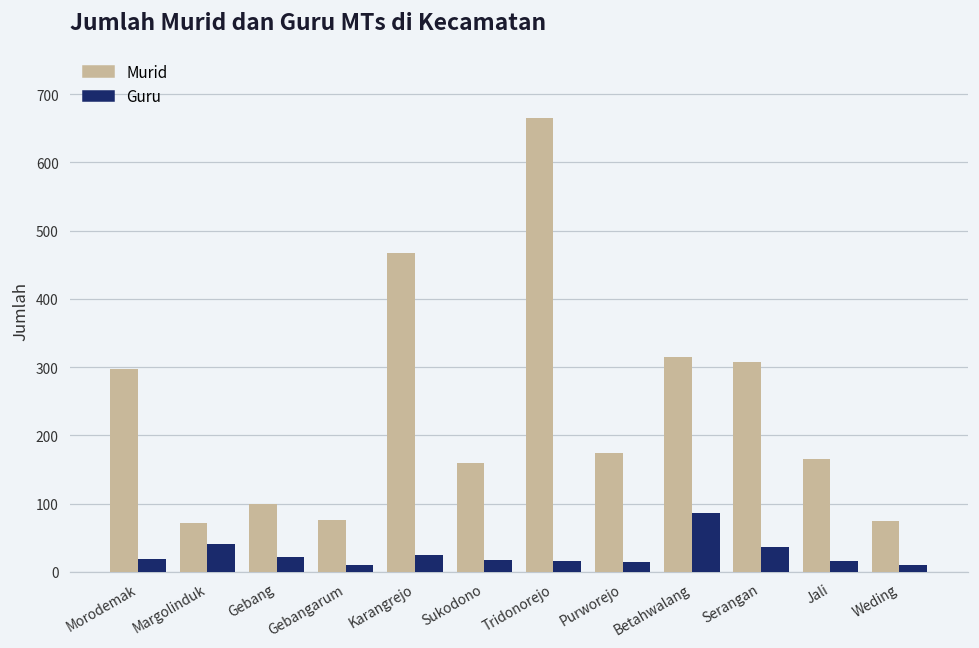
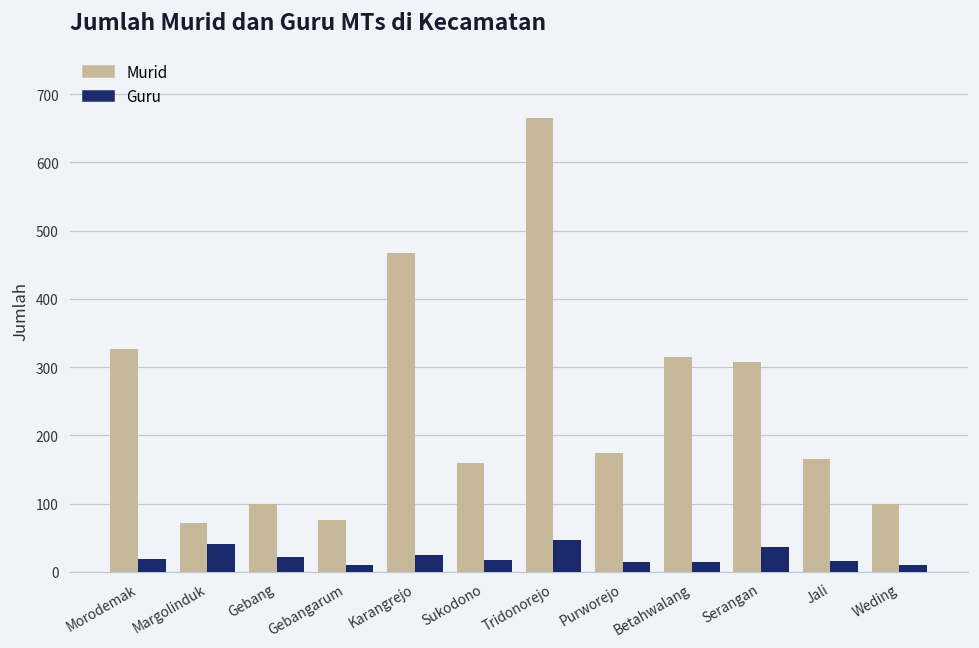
Murid, Morodemak: 300 -> 330
Guru, Tridonorejo: 20 -> 50
Guru, Betahwalang: 90 -> 10
Murid, Weding: 80 -> 100
